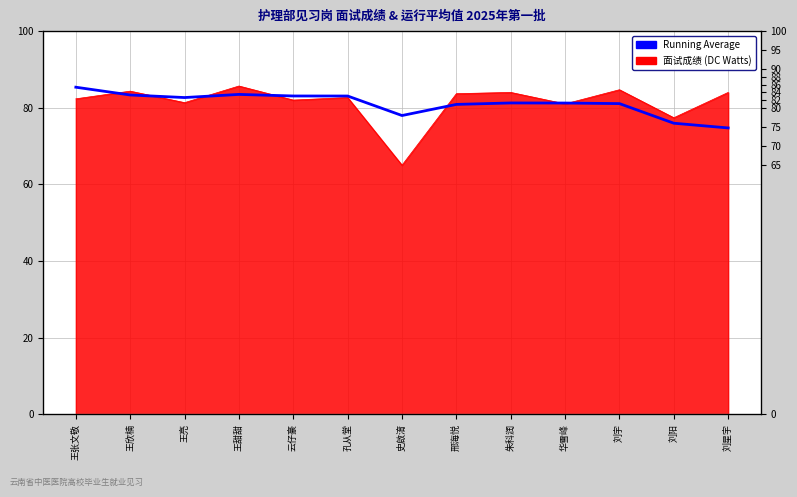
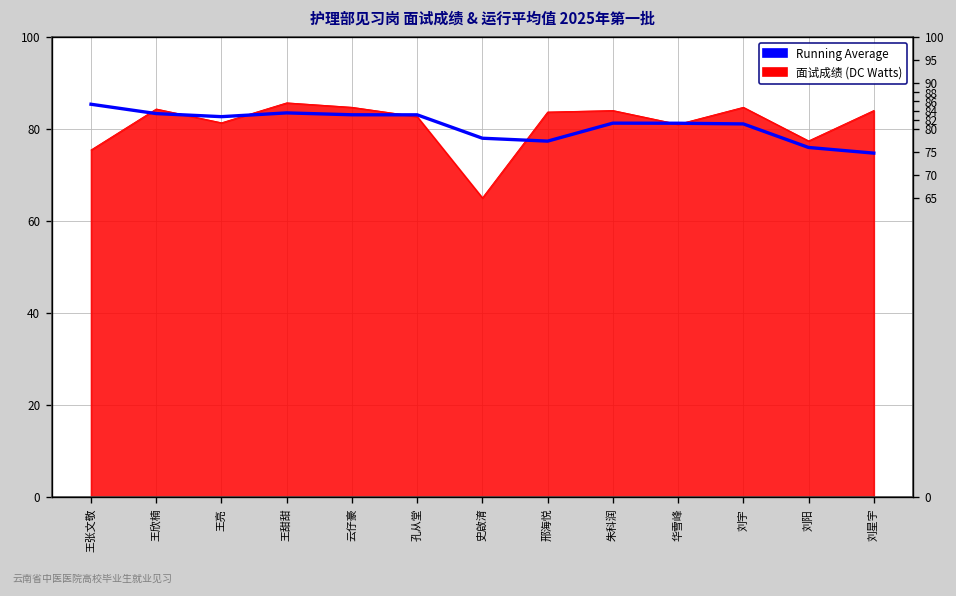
面试成绩 (DC Watts), 王张文敬: 82 -> 75
面试成绩 (DC Watts), 云仔豪: 82 -> 85
Running Average, 邢海悦: 81 -> 77
